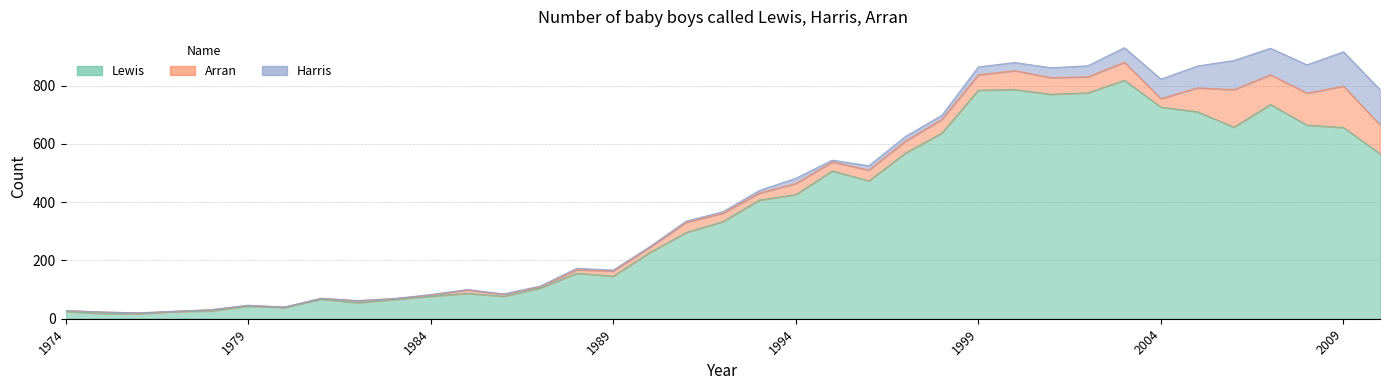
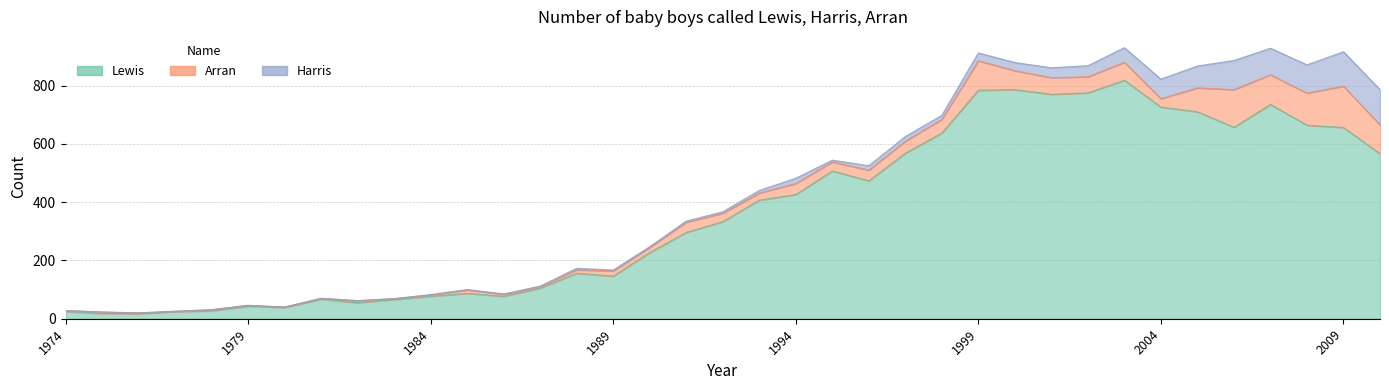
Arran, 1999: 50 -> 100
